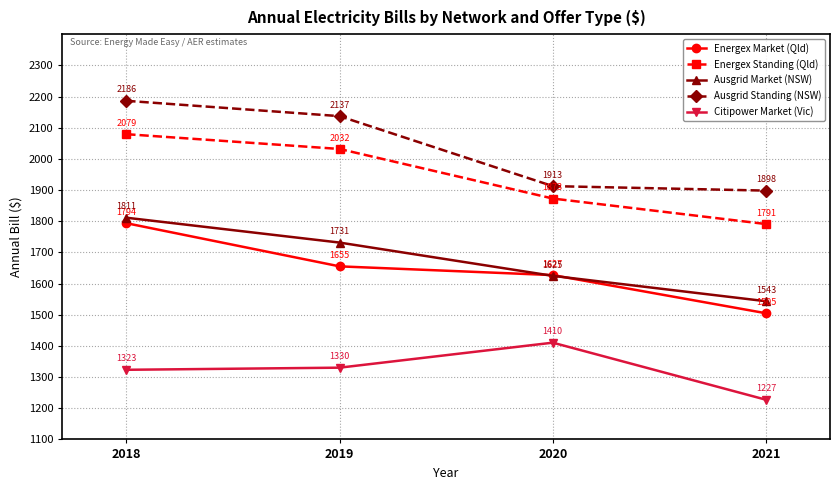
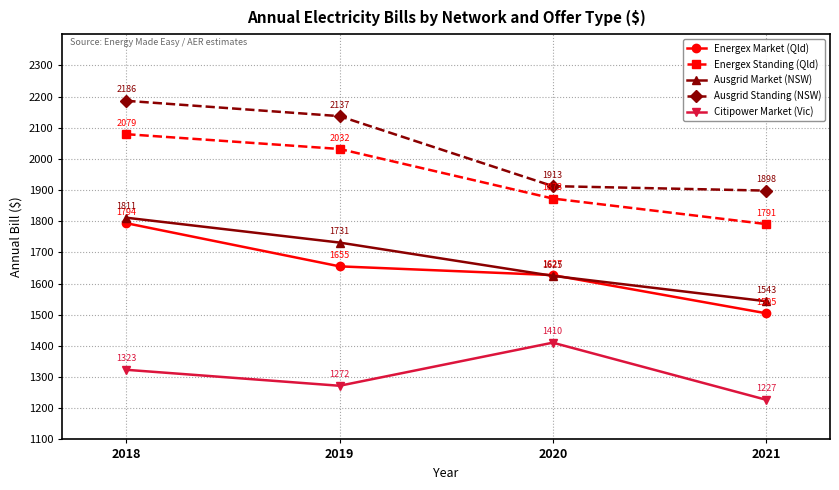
Citipower Market (Vic), 2019: 1330 -> 1272
